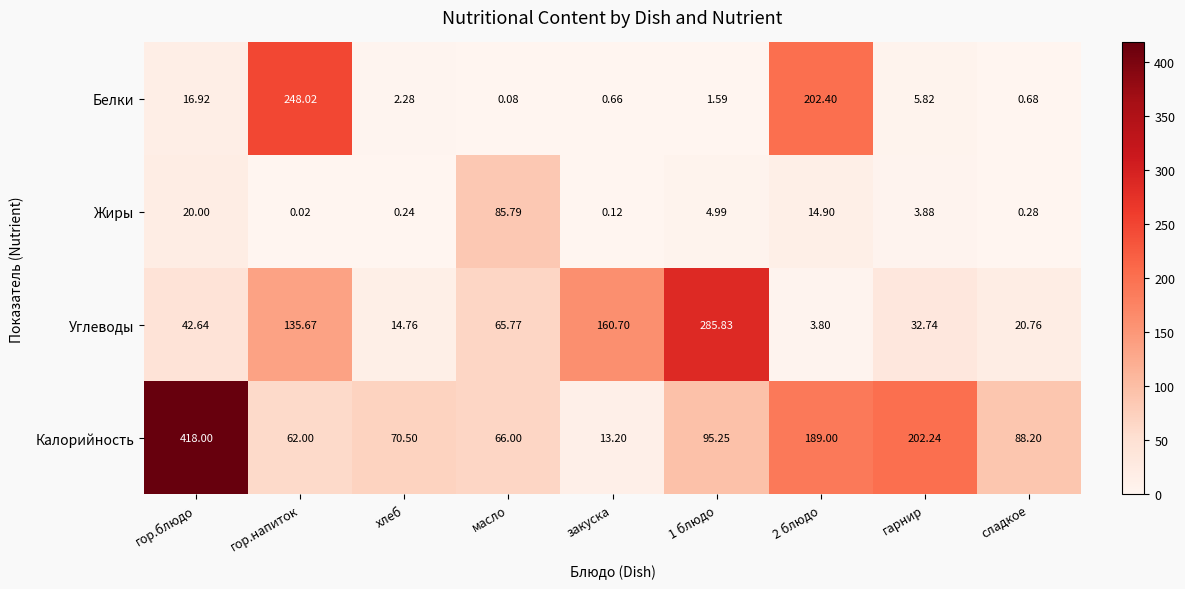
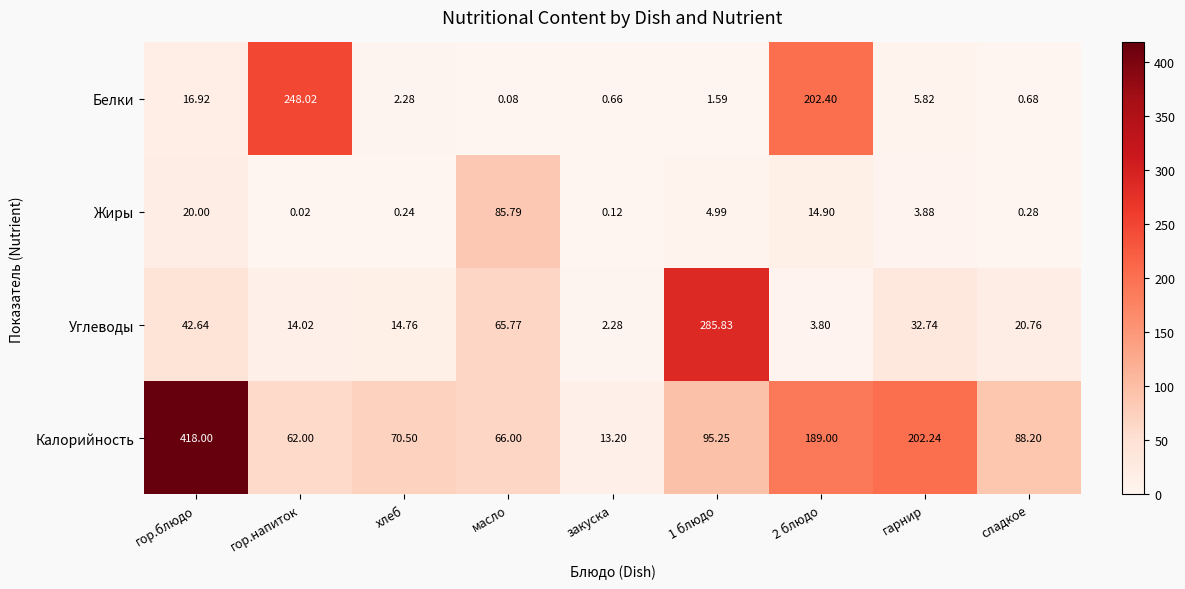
Углеводы, гор.напиток: 135.67 -> 14.02
Углеводы, закуска: 160.70 -> 2.28
